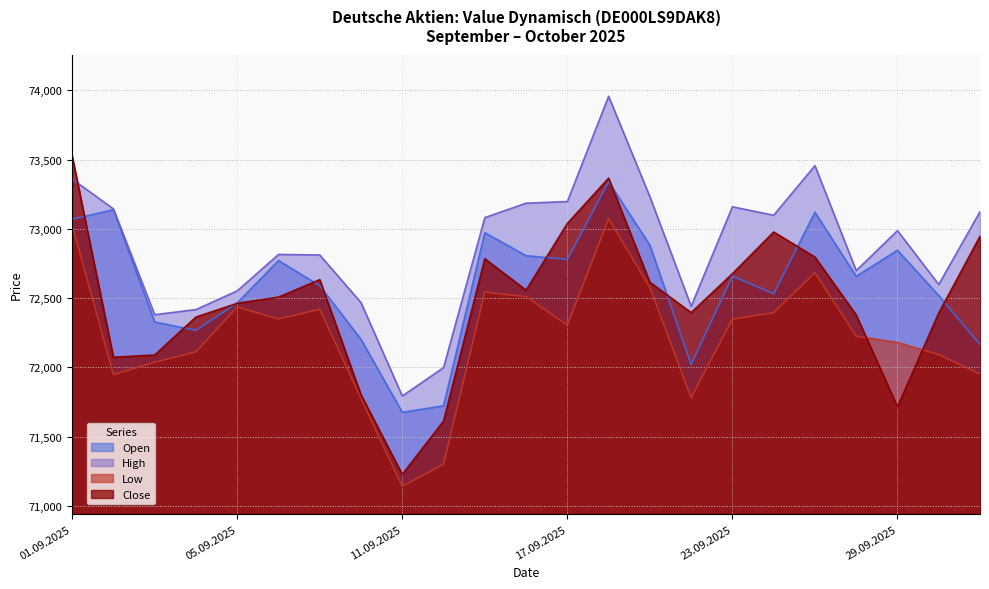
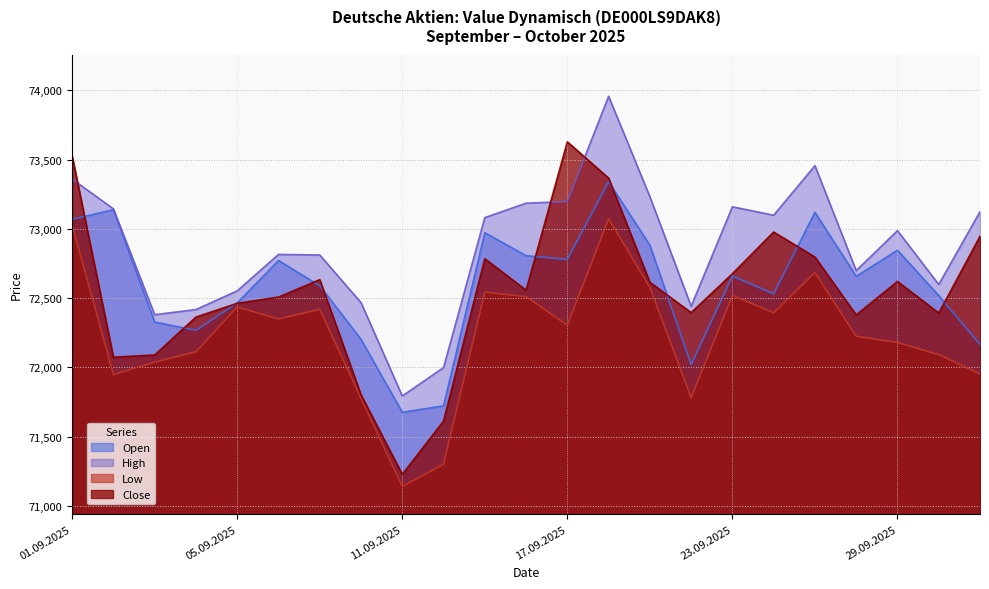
Close, 17.09.2025: 73,040 -> 73,630
Low, 23.09.2025: 72,350 -> 72,520
Close, 29.09.2025: 71,720 -> 72,620
